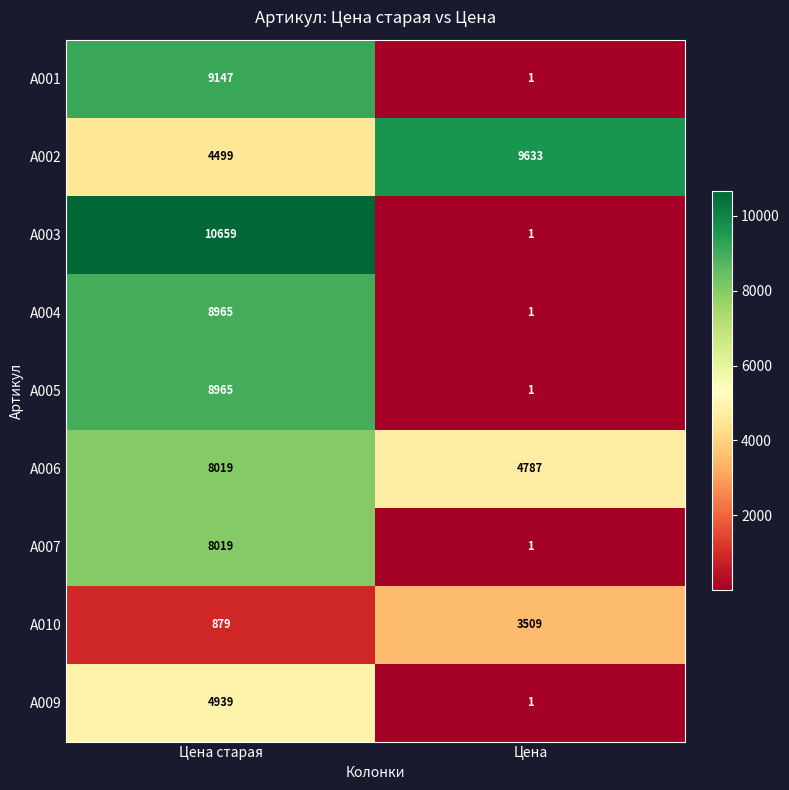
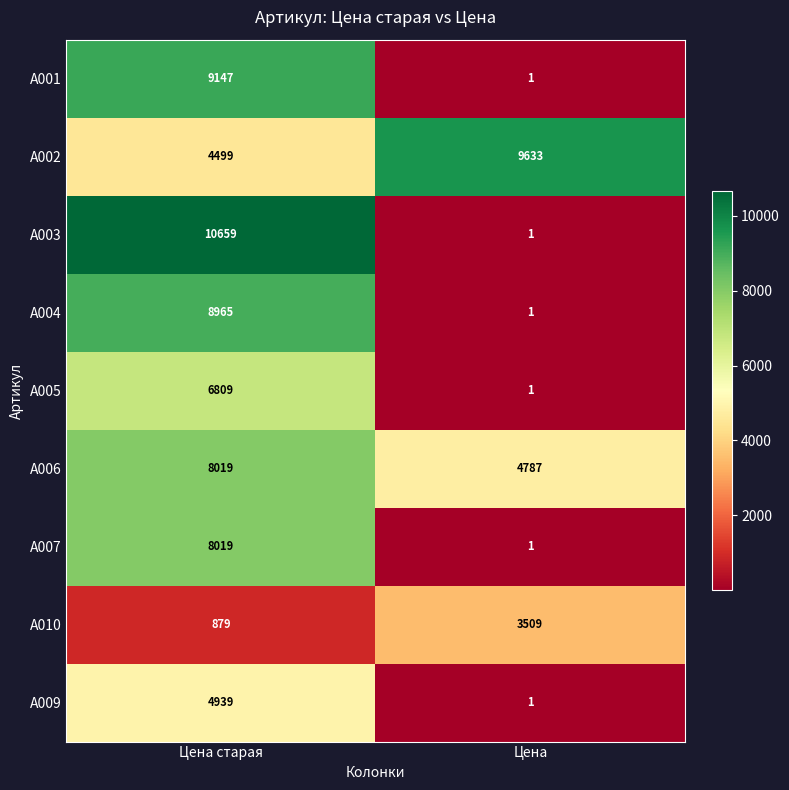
A005, Цена старая: 8965 -> 6809
